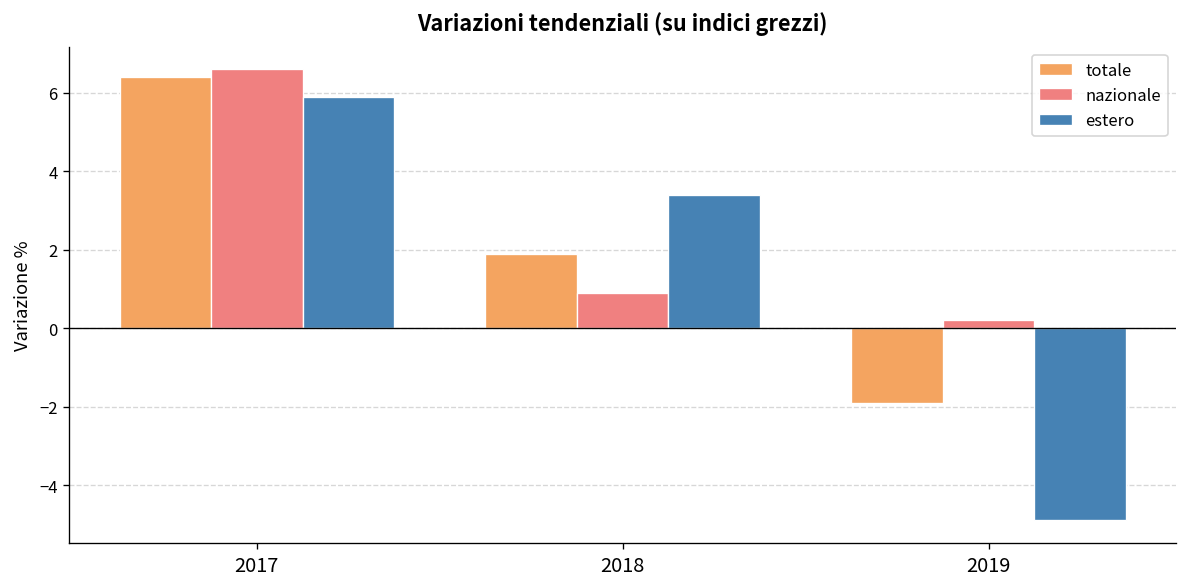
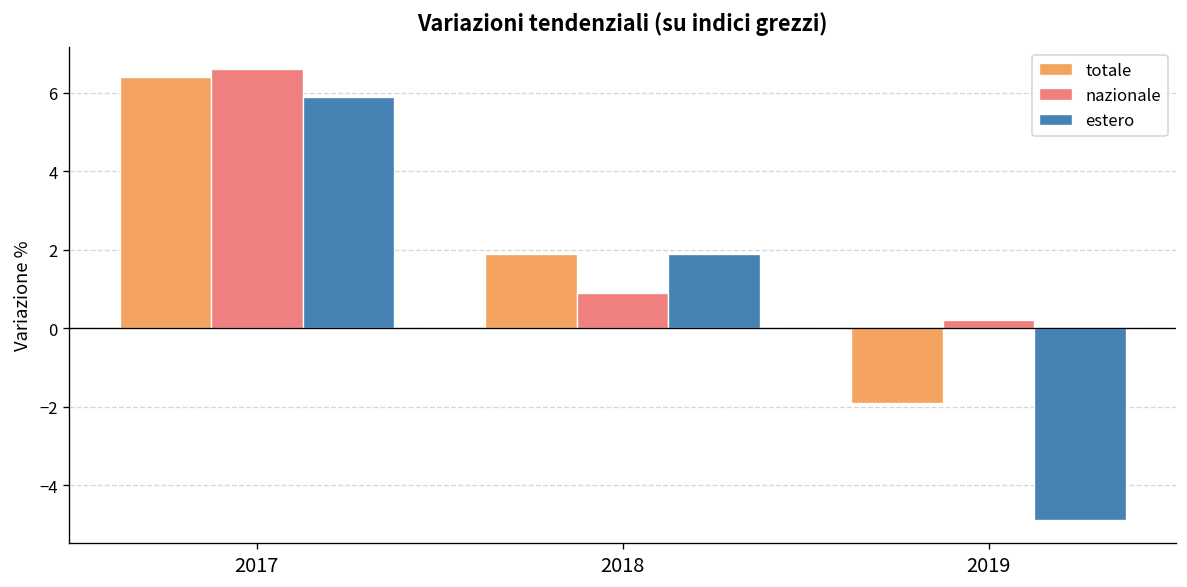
estero, 2018: 3.4 -> 1.9
